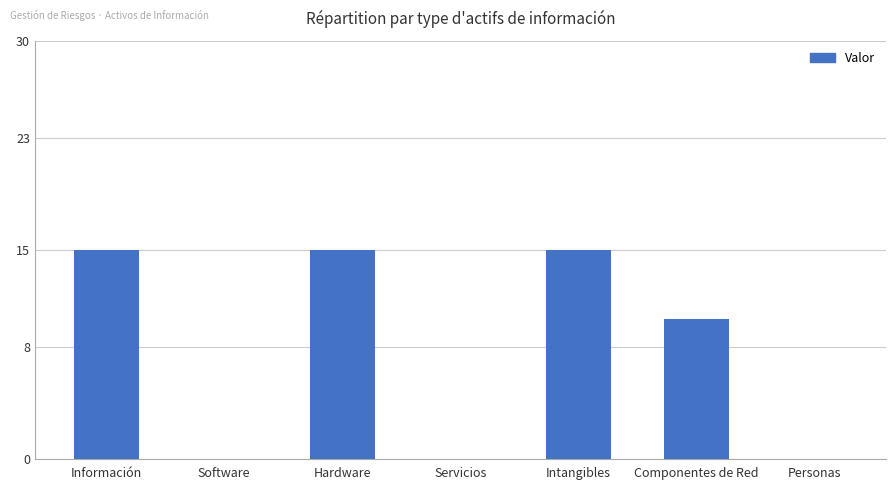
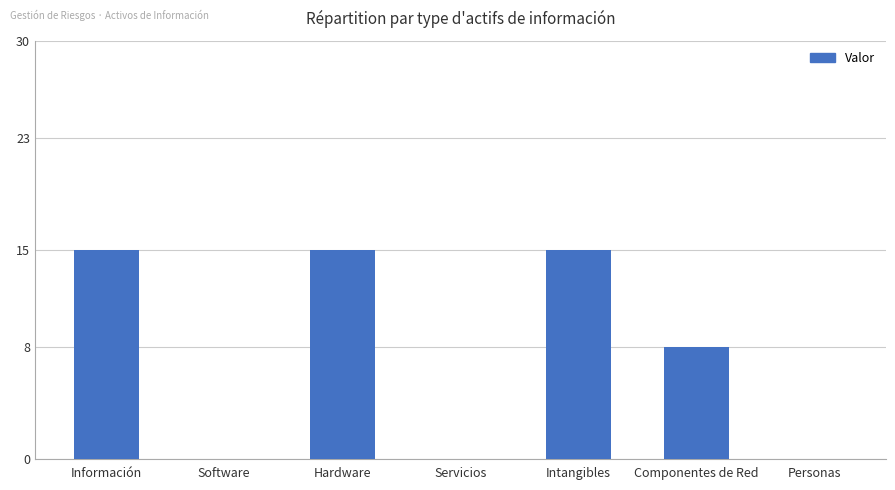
Componentes de Red: 10 -> 8
